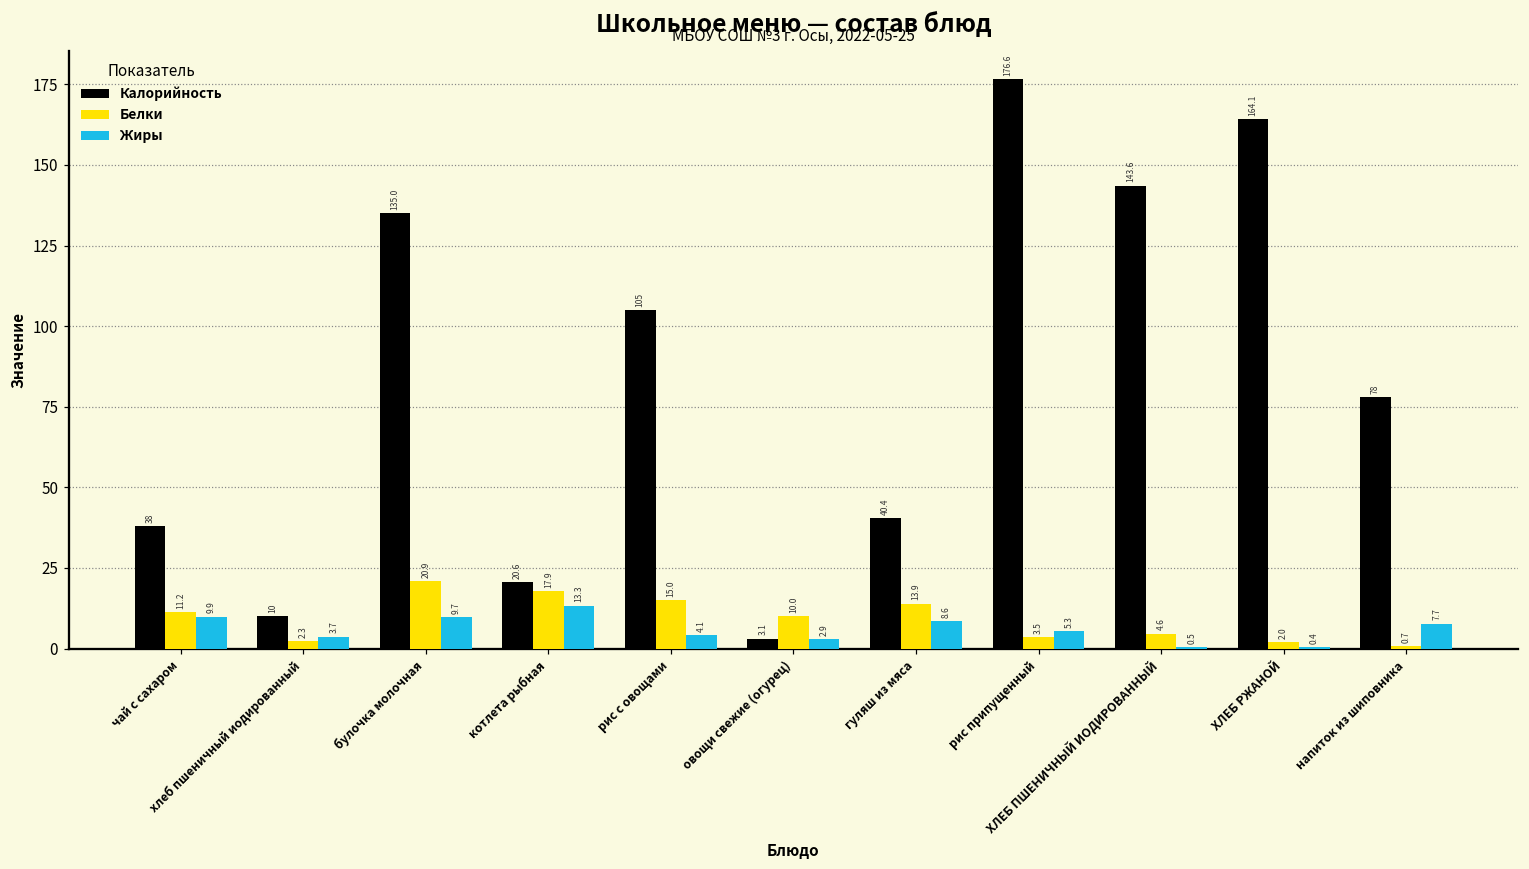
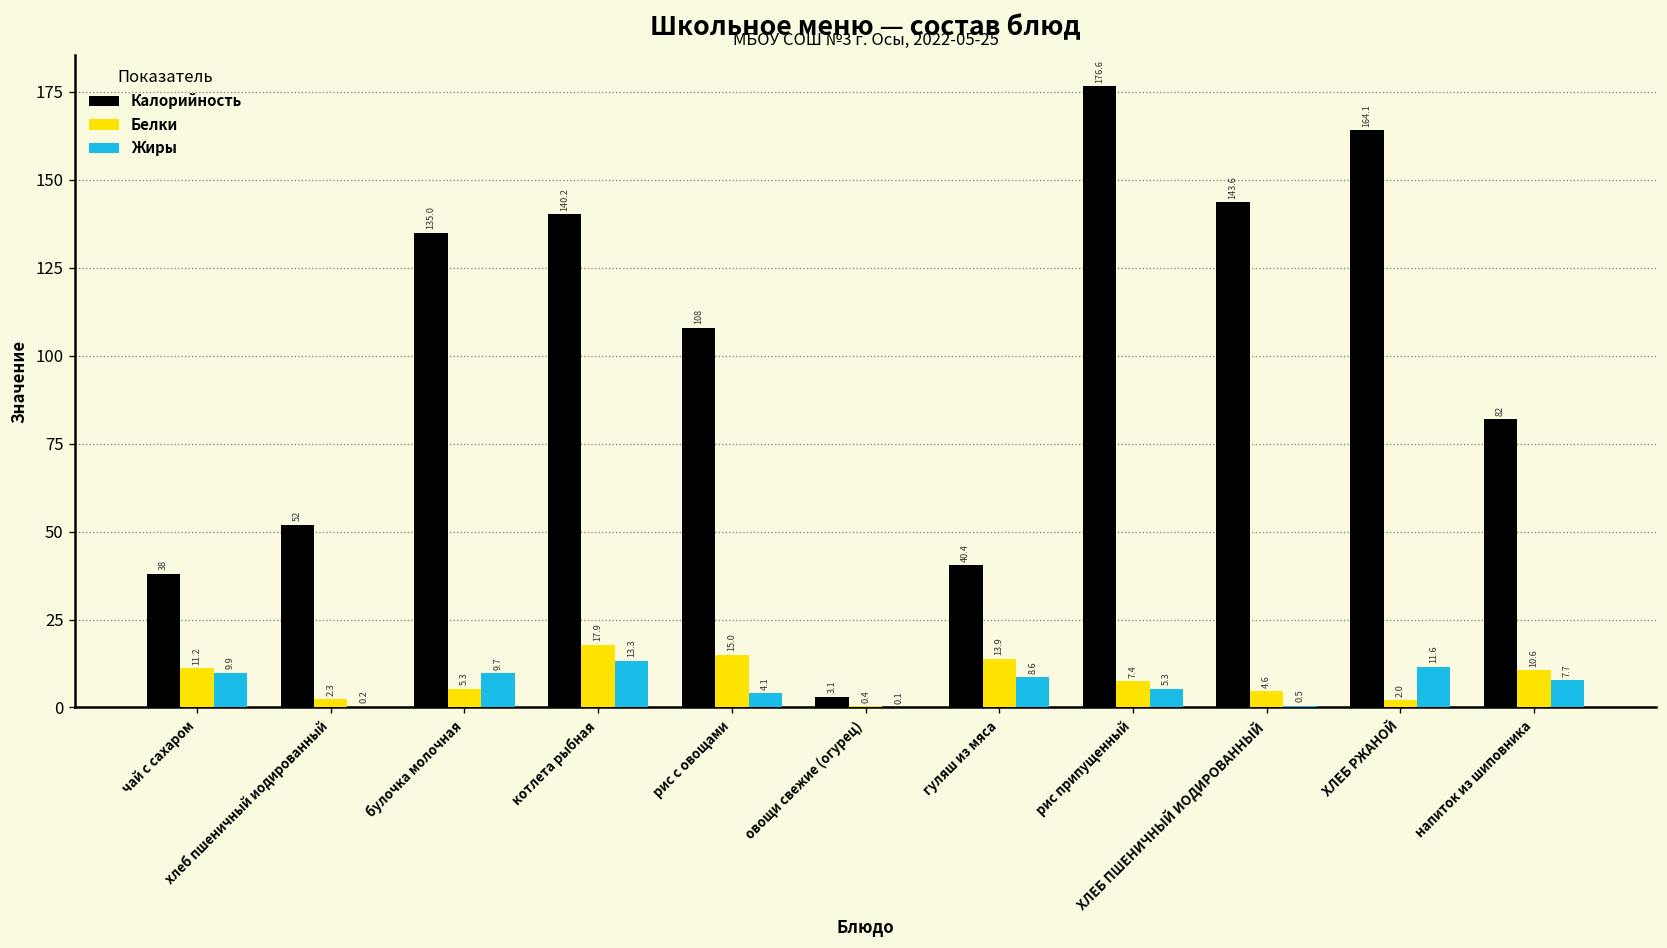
Калорийность, хлеб пшеничный иодированный: 10 -> 52
Жиры, хлеб пшеничный иодированный: 3.7 -> 0.2
Белки, булочка молочная: 20.9 -> 5.3
Калорийность, котлета рыбная: 20.6 -> 140.2
Калорийность, рис с овощами: 105 -> 108
Белки, овощи свежие (огурец): 10.0 -> 0.4
Жиры, овощи свежие (огурец): 2.9 -> 0.1
Белки, рис припущенный: 3.5 -> 7.4
Жиры, ХЛЕБ РЖАНОЙ: 0.4 -> 11.6
Калорийность, напиток из шиповника: 78 -> 82
Белки, напиток из шиповника: 0.7 -> 10.6
